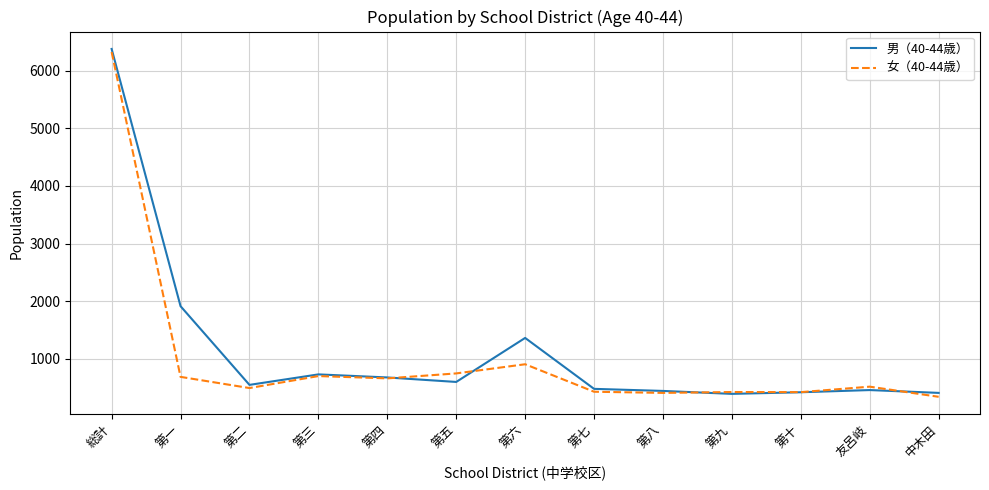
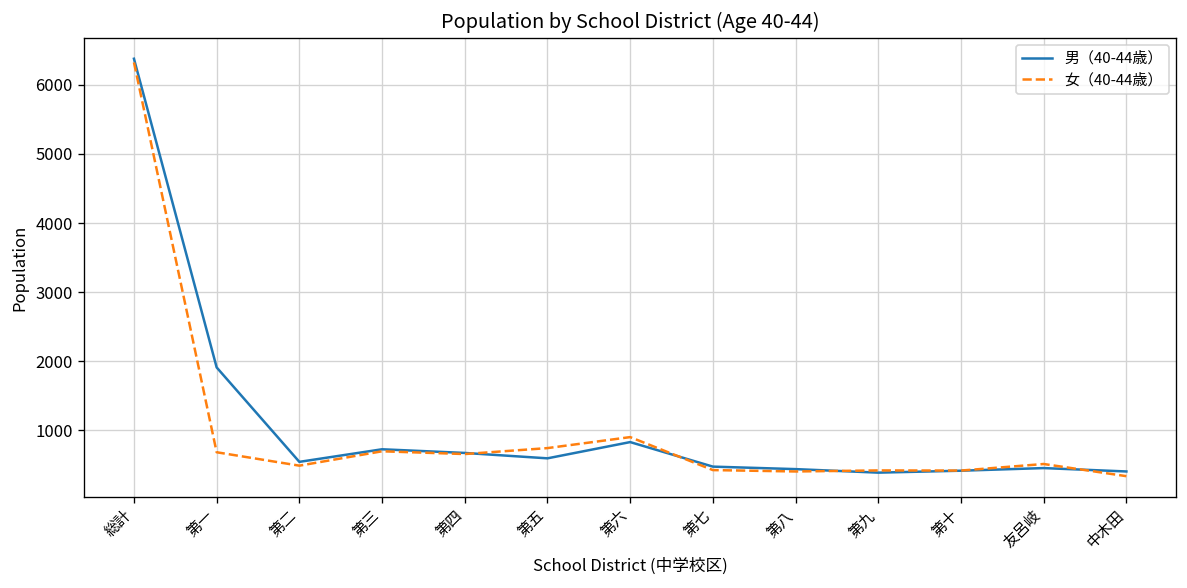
男（40-44歳）, 第六: 1400 -> 800
